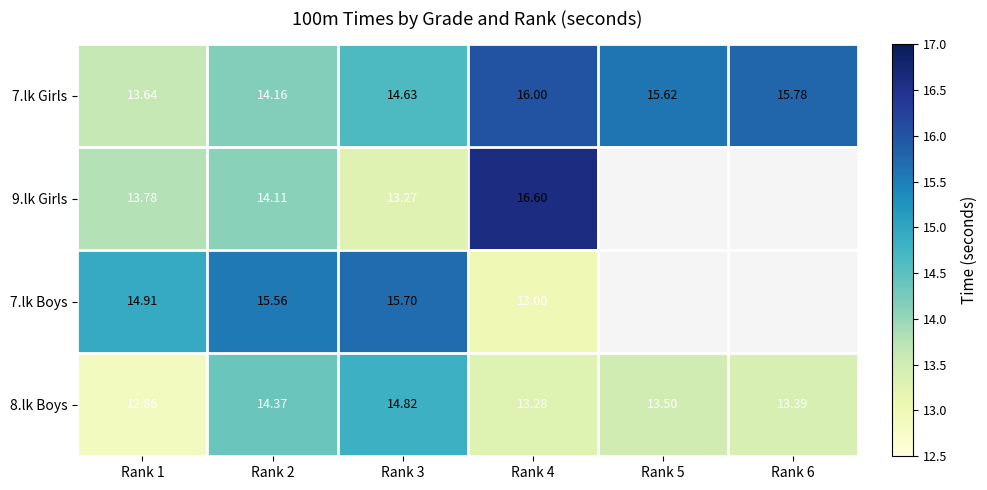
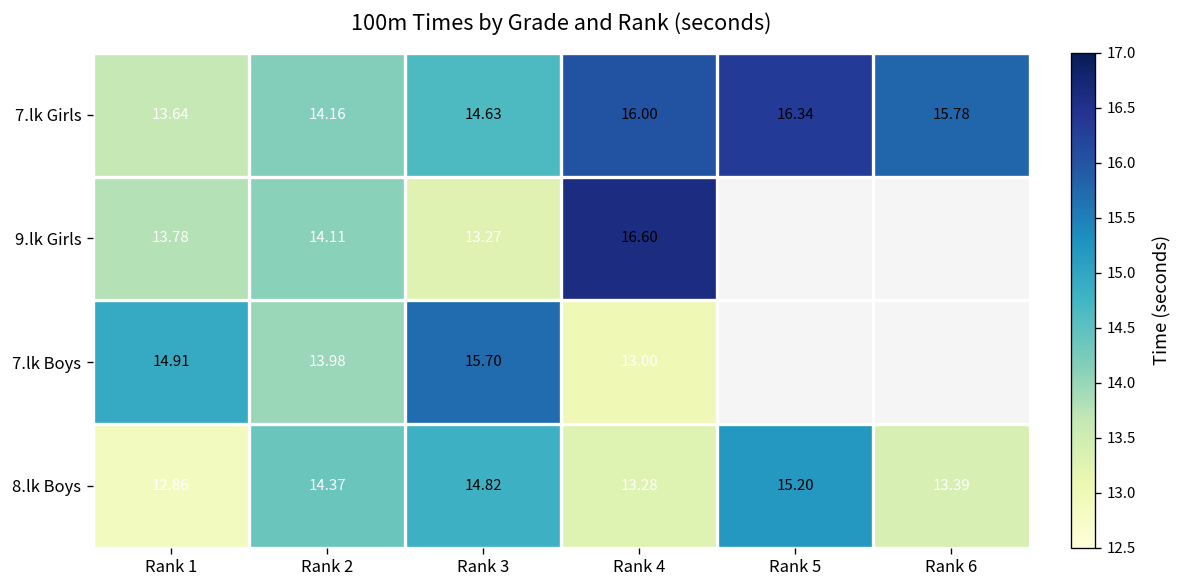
7.lk Girls, Rank 5: 15.62 -> 16.34
7.lk Boys, Rank 2: 15.56 -> 13.98
8.lk Boys, Rank 5: 13.50 -> 15.20
